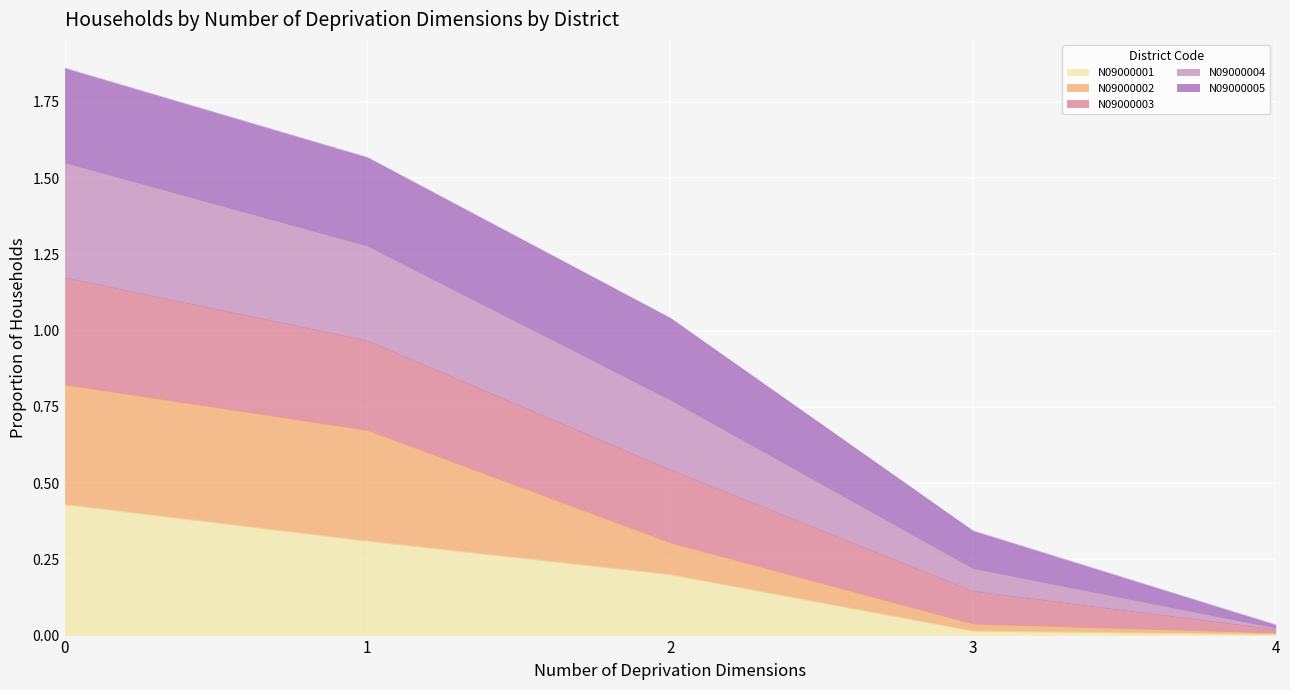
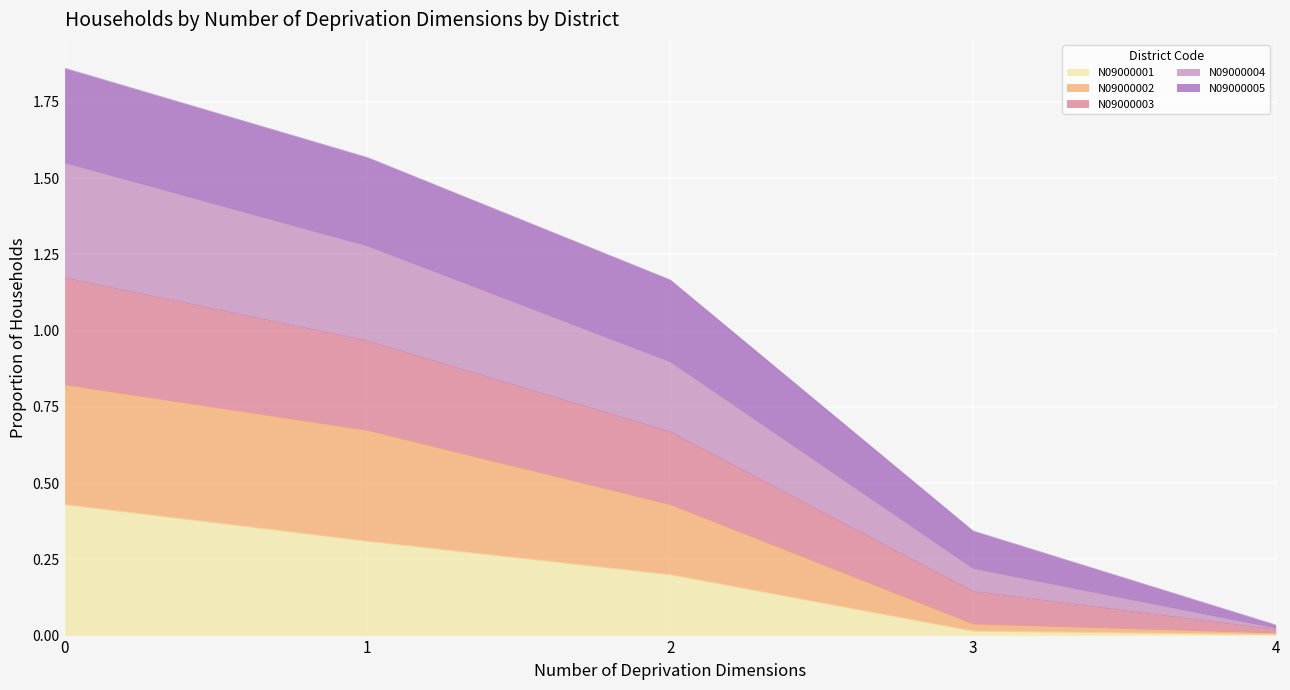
N09000002, 2: 0.10 -> 0.23
